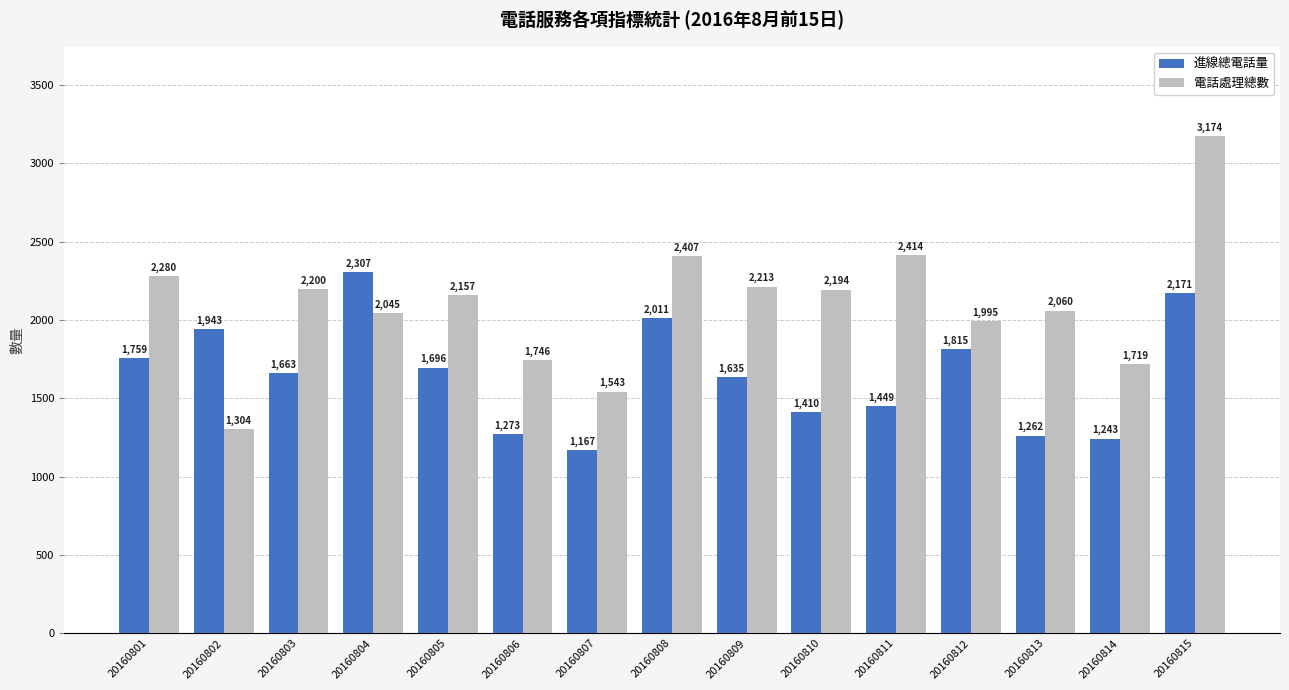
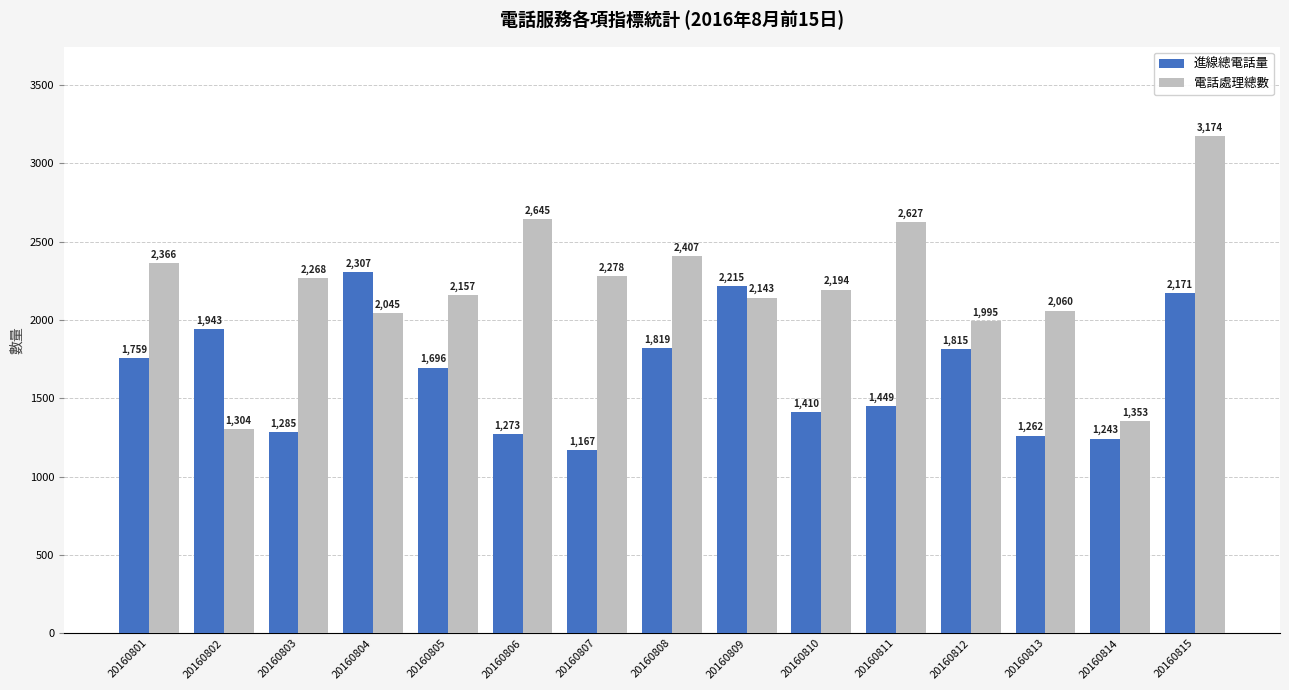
電話處理總數, 20160801: 2,280 -> 2,366
進線總電話量, 20160803: 1,663 -> 1,285
電話處理總數, 20160803: 2,200 -> 2,268
電話處理總數, 20160806: 1,746 -> 2,645
電話處理總數, 20160807: 1,543 -> 2,278
進線總電話量, 20160808: 2,011 -> 1,819
進線總電話量, 20160809: 1,635 -> 2,215
電話處理總數, 20160809: 2,213 -> 2,143
電話處理總數, 20160811: 2,414 -> 2,627
電話處理總數, 20160814: 1,719 -> 1,353
